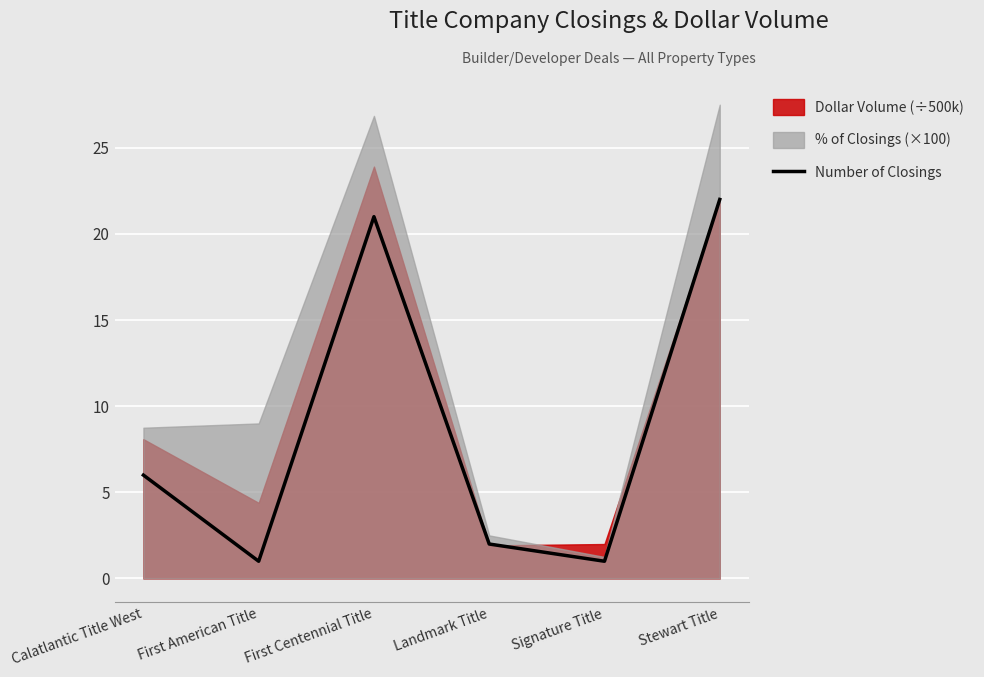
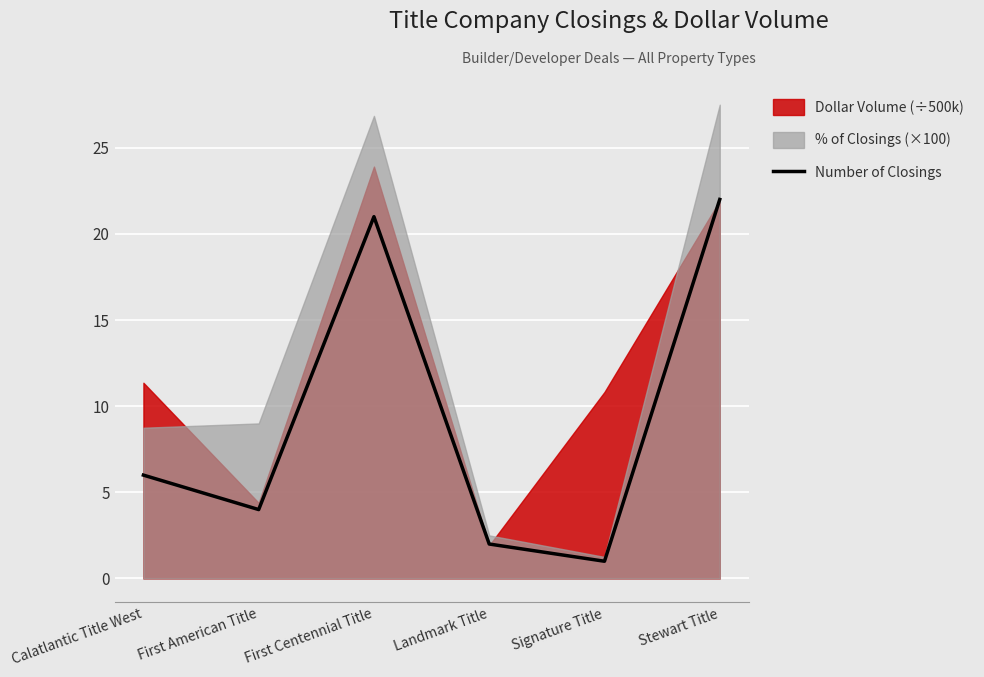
Dollar Volume (÷500k), Calatlantic Title West: 8.1 -> 11.4
Number of Closings, First American Title: 1 -> 4
Dollar Volume (÷500k), Signature Title: 2.0 -> 10.8
